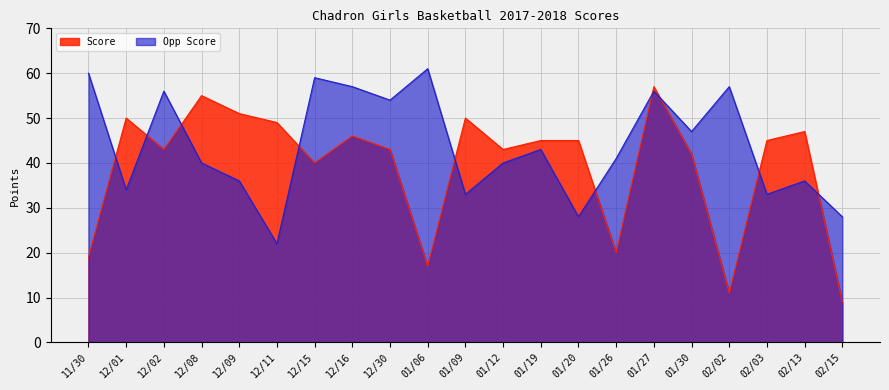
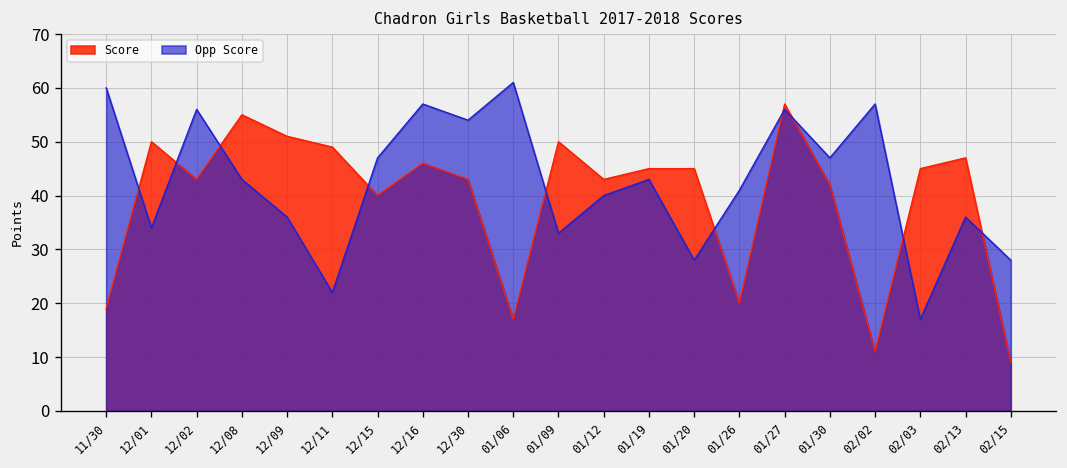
Opp Score, 12/08: 40 -> 43
Opp Score, 12/15: 59 -> 47
Opp Score, 02/03: 33 -> 17
